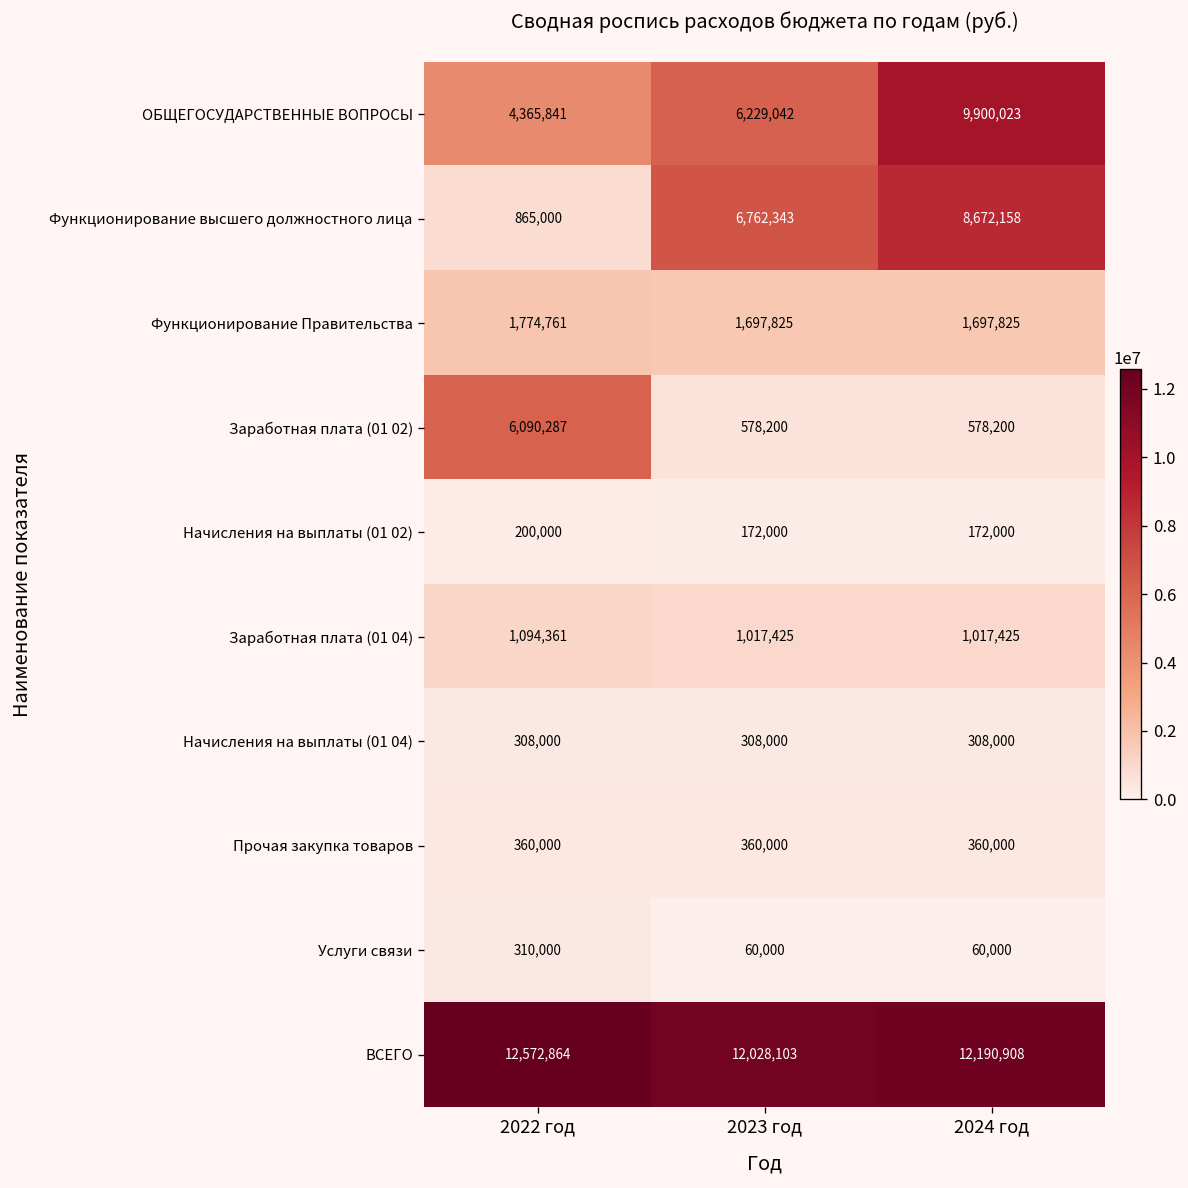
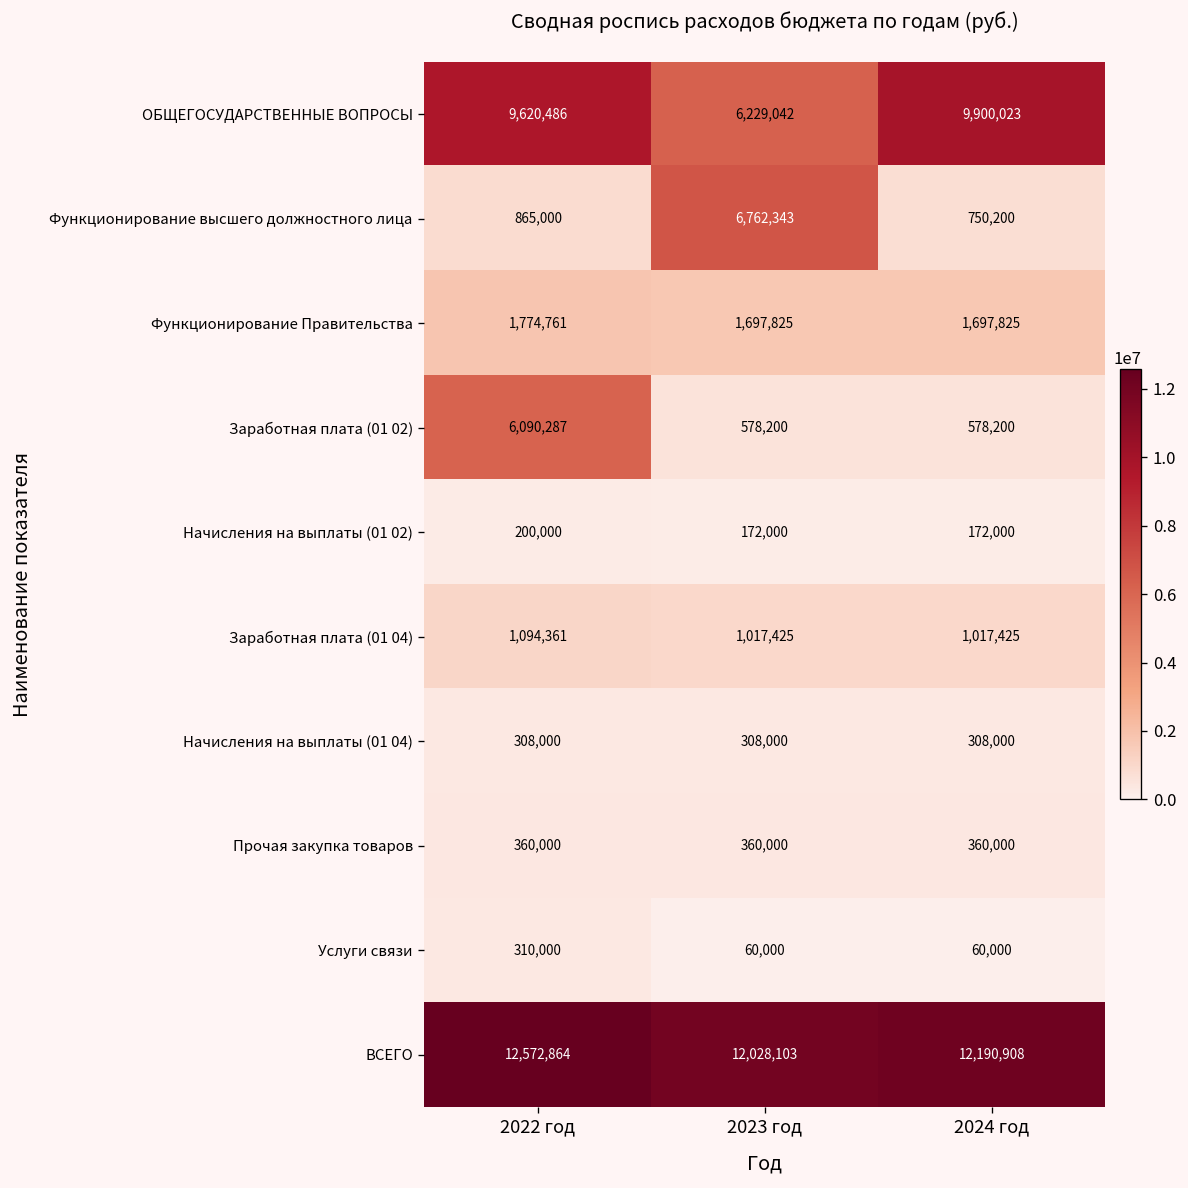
ОБЩЕГОСУДАРСТВЕННЫЕ ВОПРОСЫ, 2022 год: 4,365,841 -> 9,620,486
Функционирование высшего должностного лица, 2024 год: 8,672,158 -> 750,200
